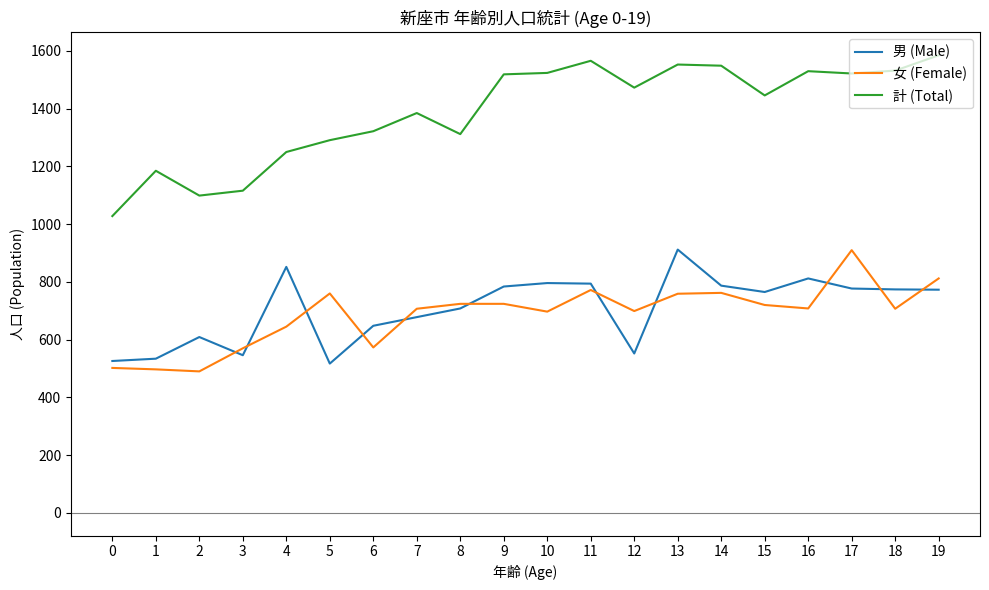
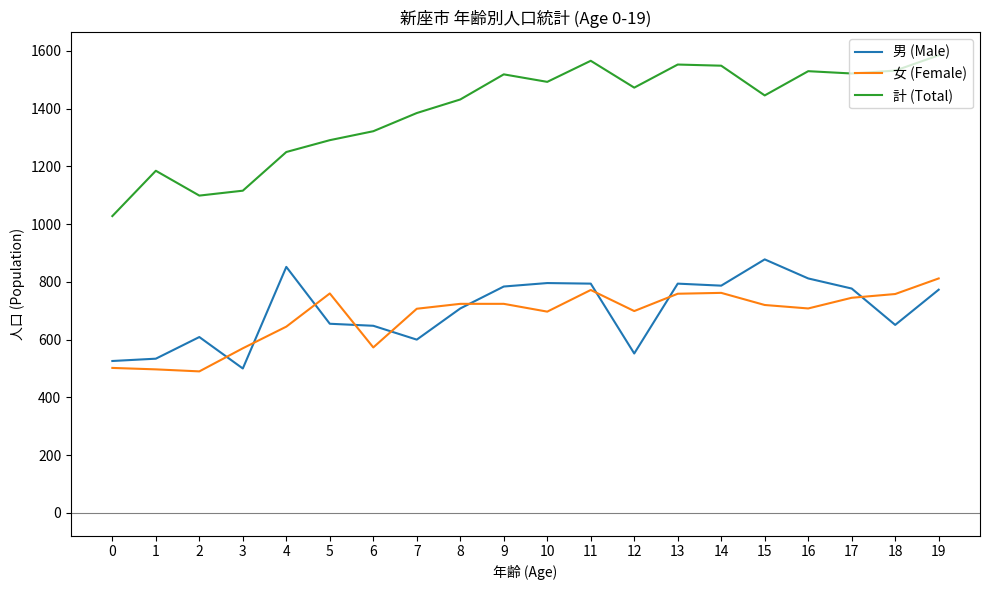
男 (Male), 3: 550 -> 500
男 (Male), 5: 520 -> 660
男 (Male), 7: 680 -> 600
計 (Total), 8: 1310 -> 1430
計 (Total), 10: 1520 -> 1490
男 (Male), 13: 910 -> 790
男 (Male), 15: 770 -> 880
女 (Female), 17: 910 -> 750
男 (Male), 18: 770 -> 650
女 (Female), 18: 710 -> 760
